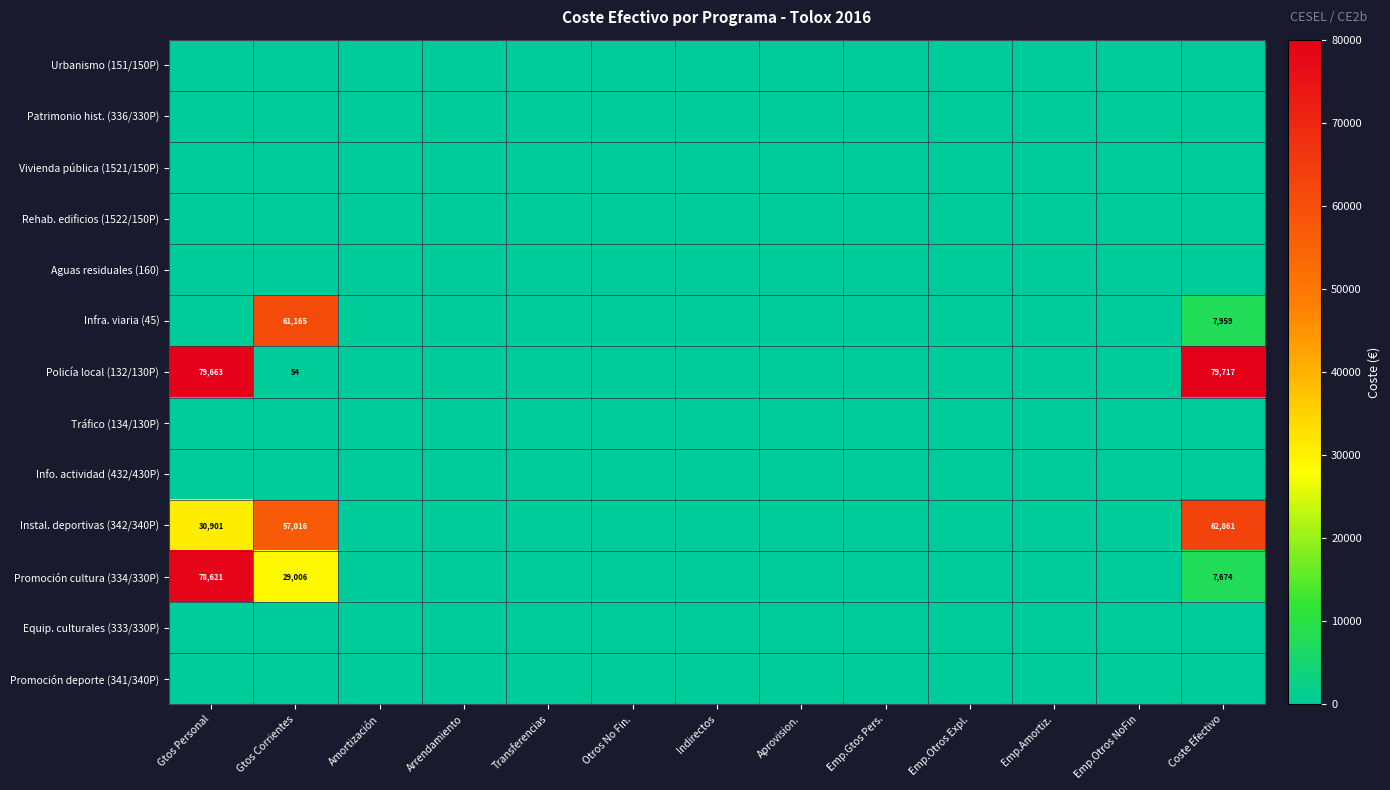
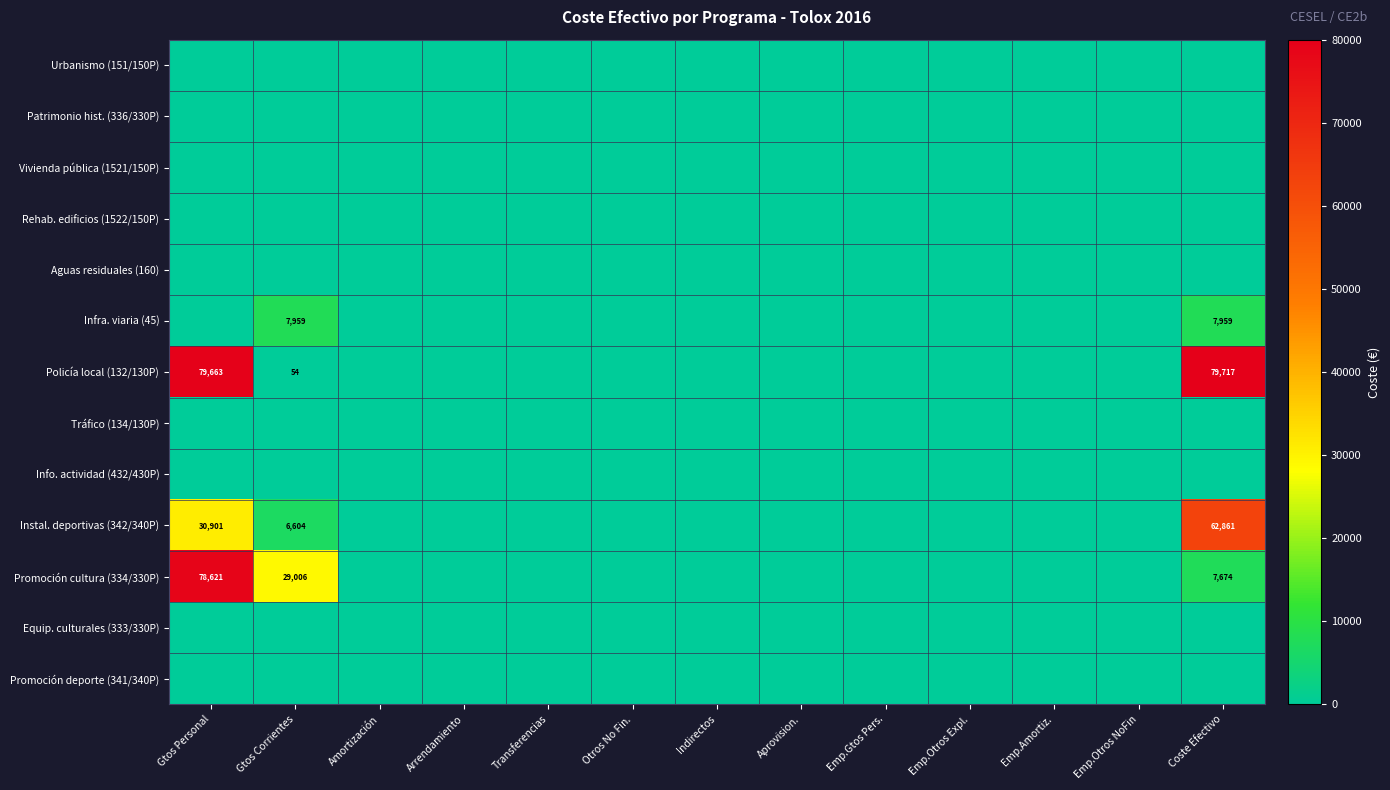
Infra. viaria (45), Gtos Corrientes: 61,165 -> 7,959
Instal. deportivas (342/340P), Gtos Corrientes: 57,016 -> 6,604
